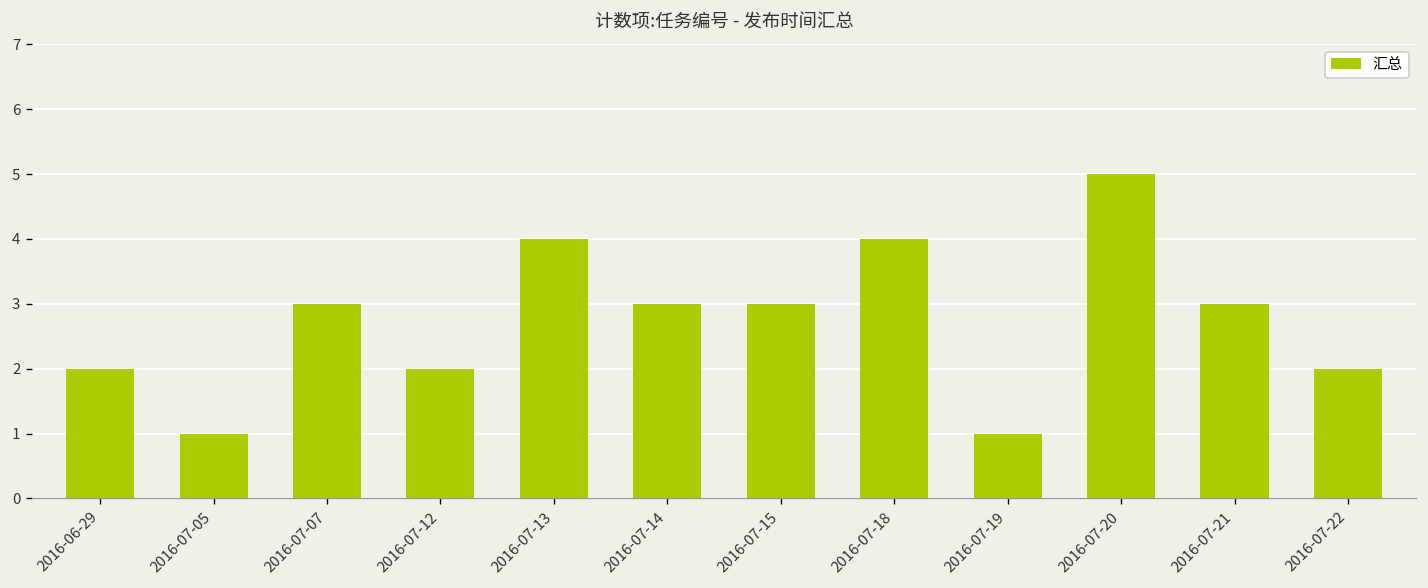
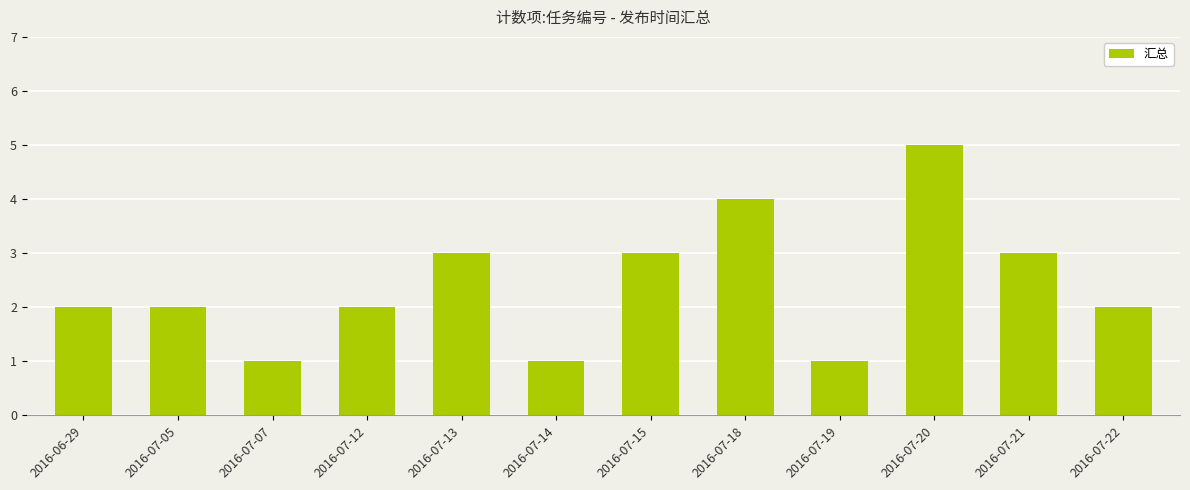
2016-07-05: 1 -> 2
2016-07-07: 3 -> 1
2016-07-13: 4 -> 3
2016-07-14: 3 -> 1
